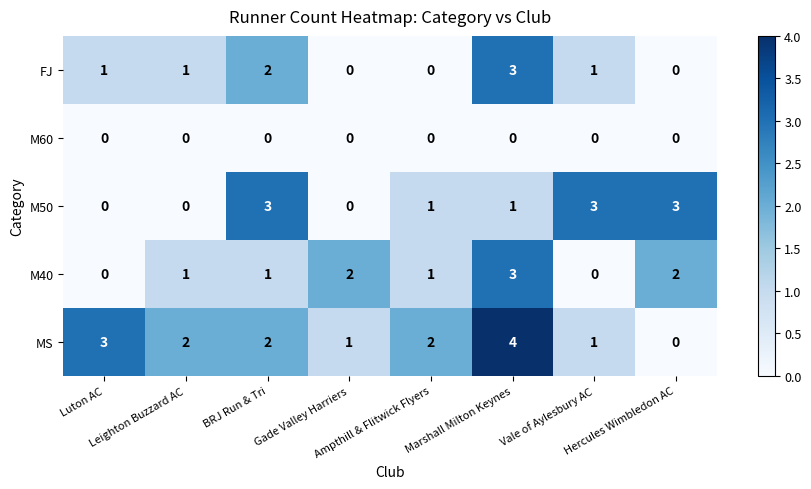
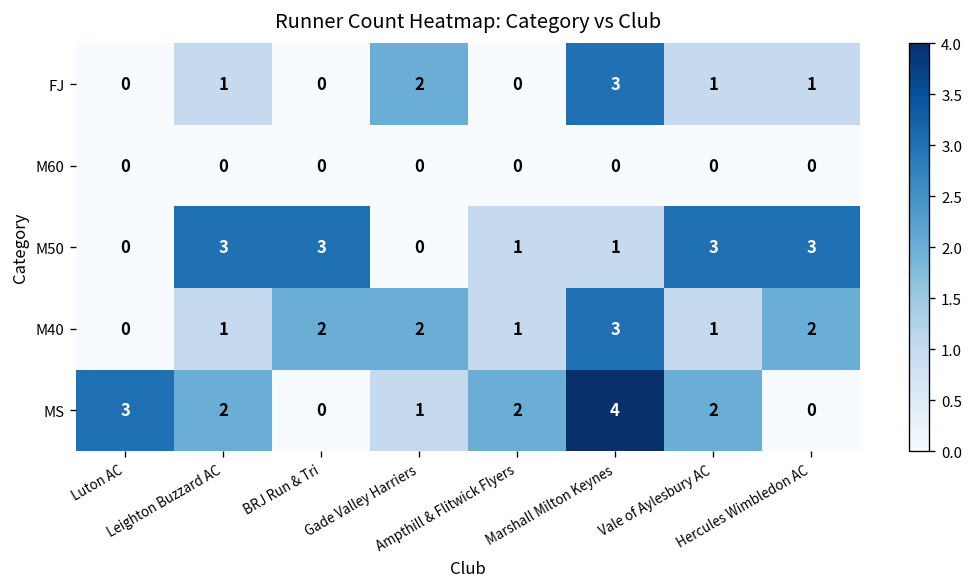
FJ, Luton AC: 1 -> 0
FJ, BRJ Run & Tri: 2 -> 0
FJ, Gade Valley Harriers: 0 -> 2
FJ, Hercules Wimbledon AC: 0 -> 1
M50, Leighton Buzzard AC: 0 -> 3
M40, BRJ Run & Tri: 1 -> 2
M40, Vale of Aylesbury AC: 0 -> 1
MS, BRJ Run & Tri: 2 -> 0
MS, Vale of Aylesbury AC: 1 -> 2
